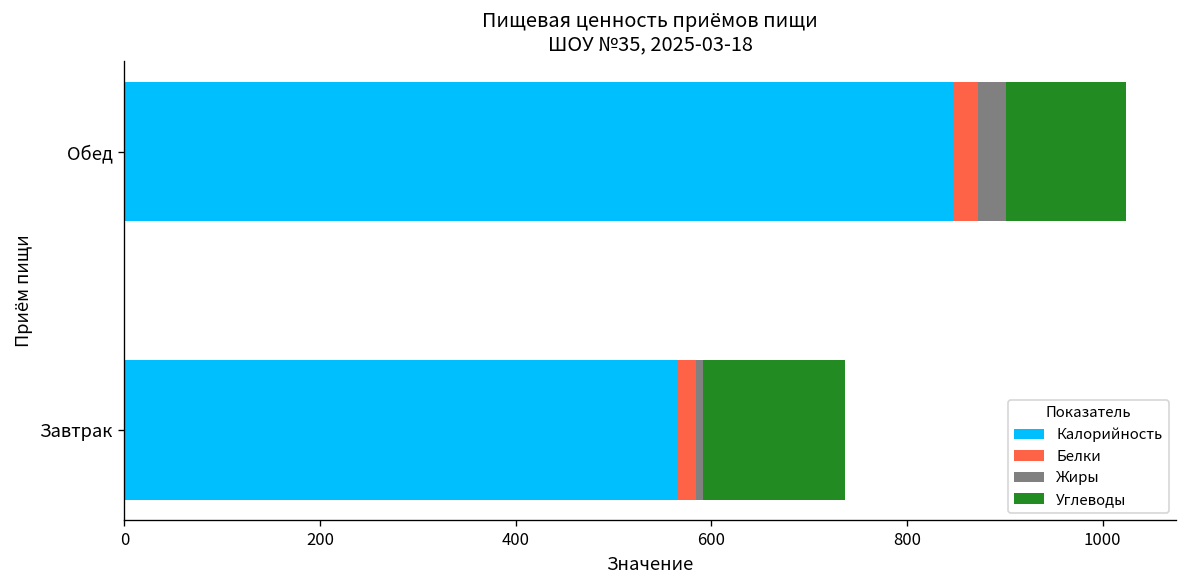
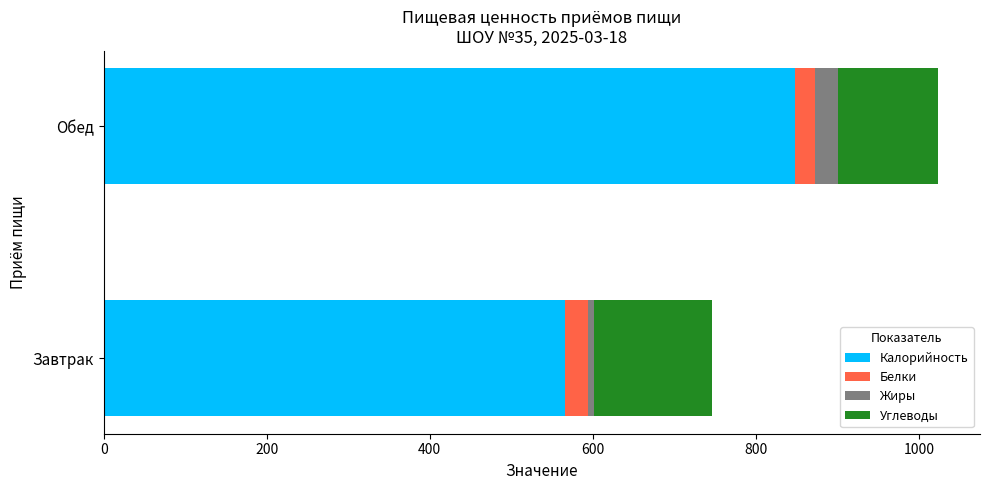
Белки, Завтрак: 20 -> 30
